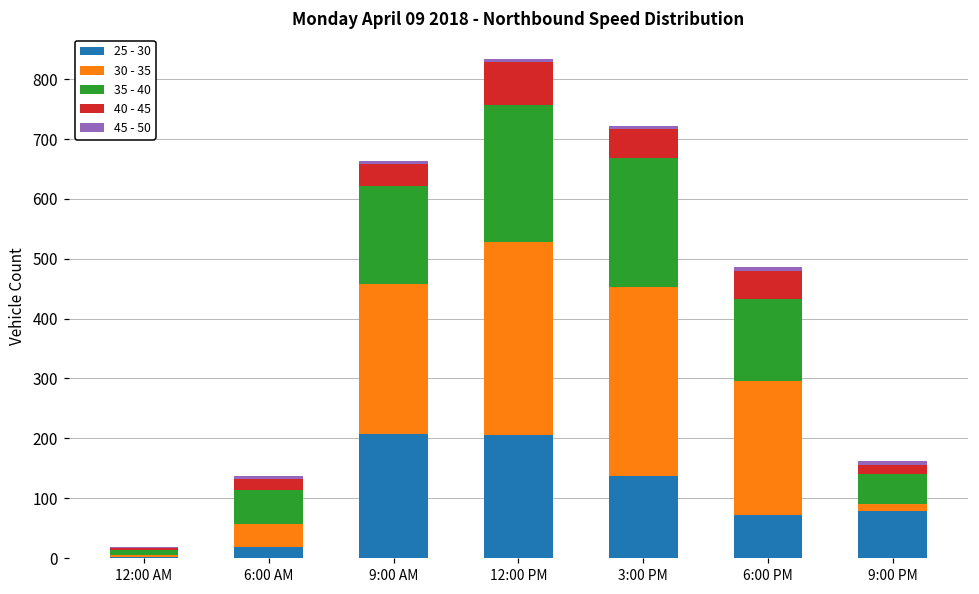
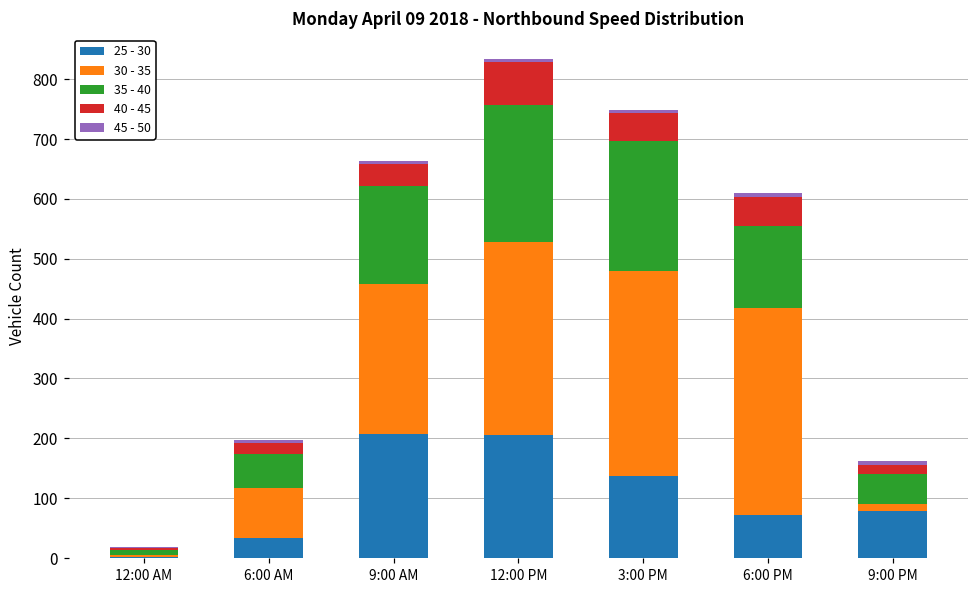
25 - 30, 6:00 AM: 20 -> 30
30 - 35, 6:00 AM: 40 -> 80
30 - 35, 3:00 PM: 320 -> 340
30 - 35, 6:00 PM: 220 -> 350
